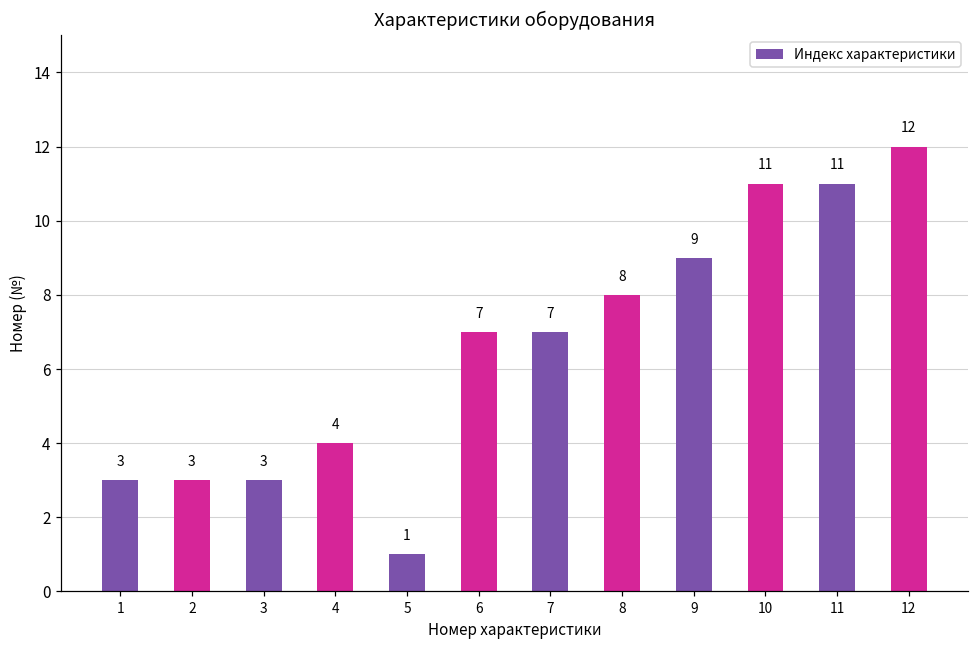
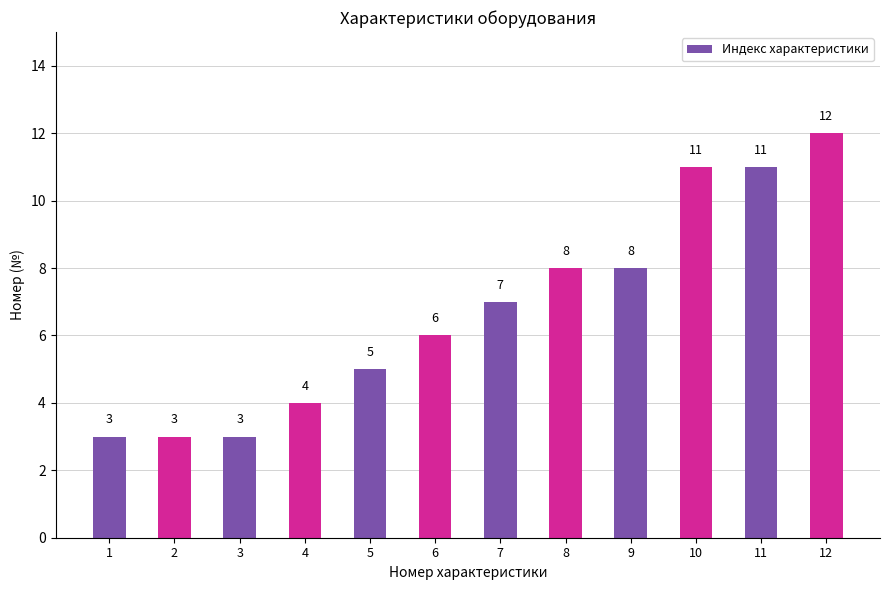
5: 1 -> 5
6: 7 -> 6
9: 9 -> 8
